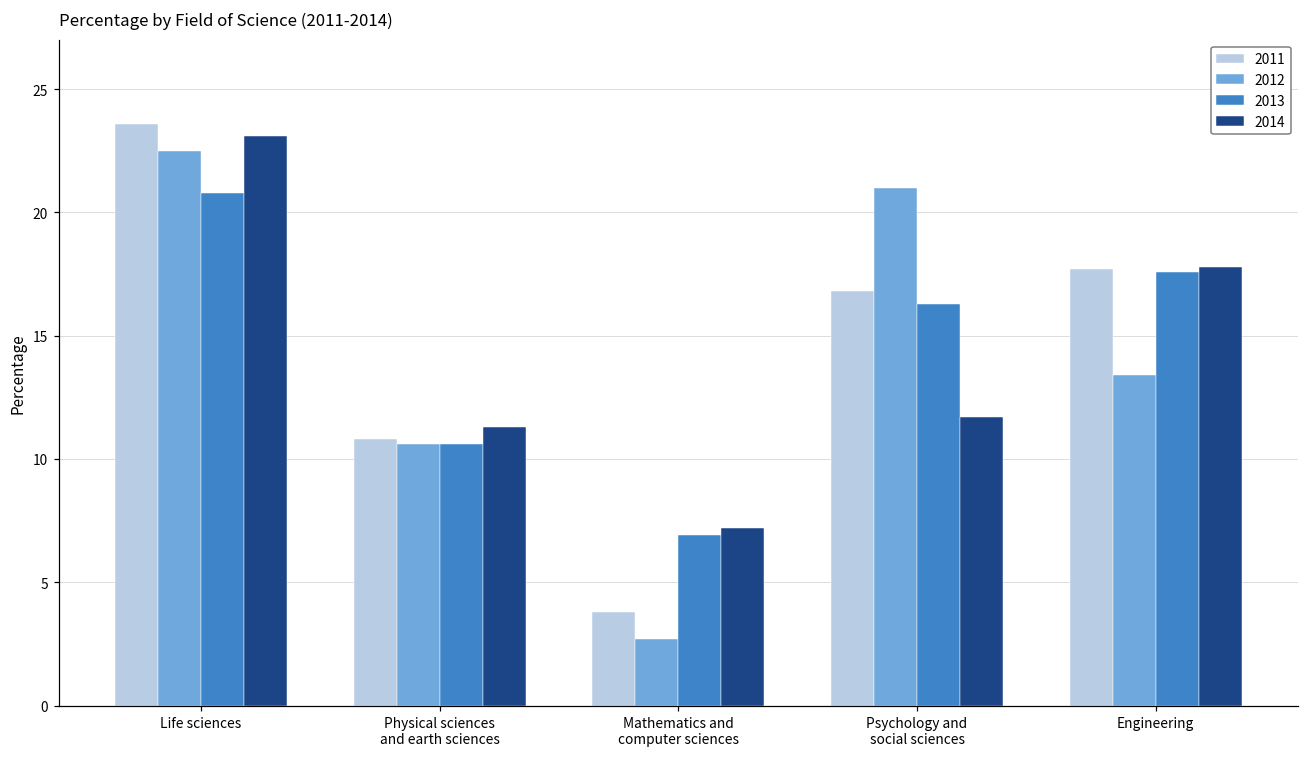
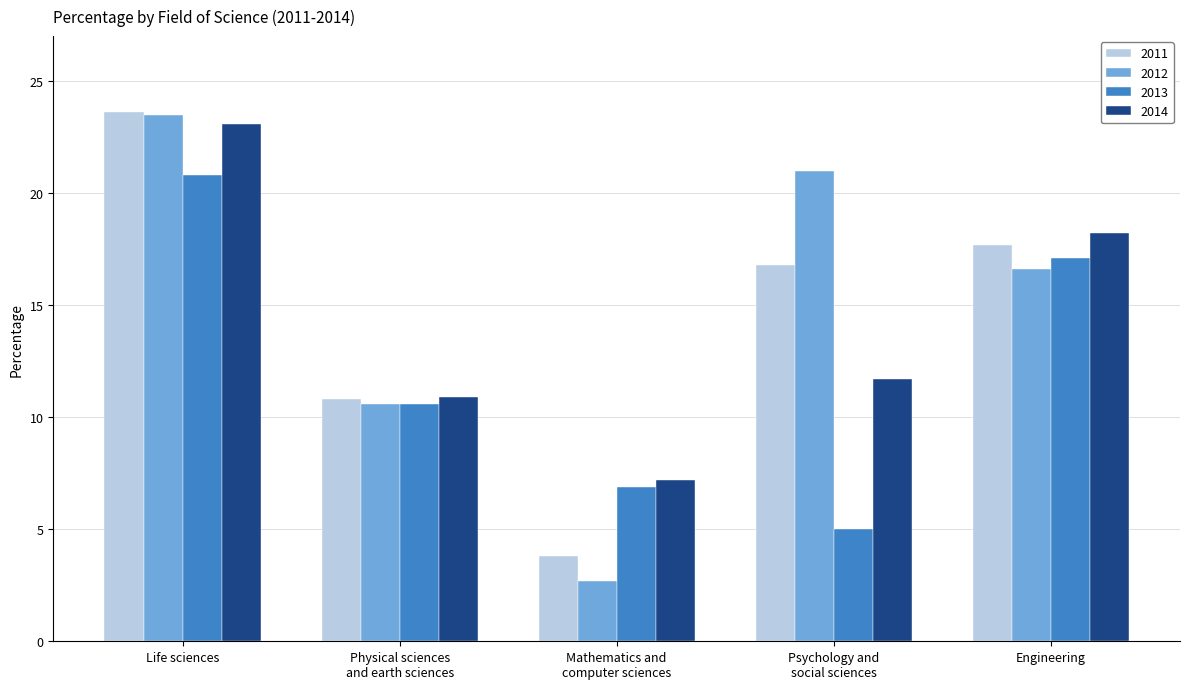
2012, Life sciences: 22.5 -> 23.5
2014, Physical sciences and earth sciences: 11.3 -> 10.9
2013, Psychology and social sciences: 16.3 -> 5.0
2012, Engineering: 13.4 -> 16.6
2013, Engineering: 17.6 -> 17.1
2014, Engineering: 17.8 -> 18.2
